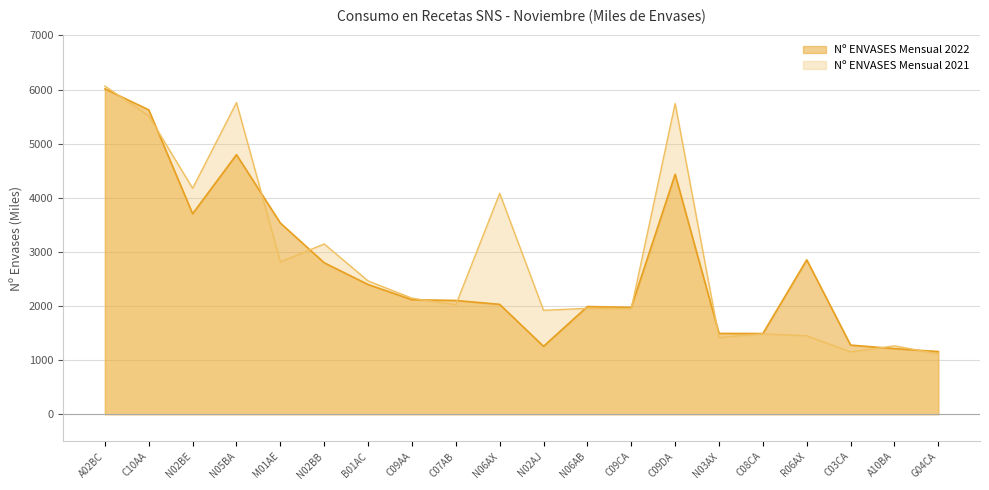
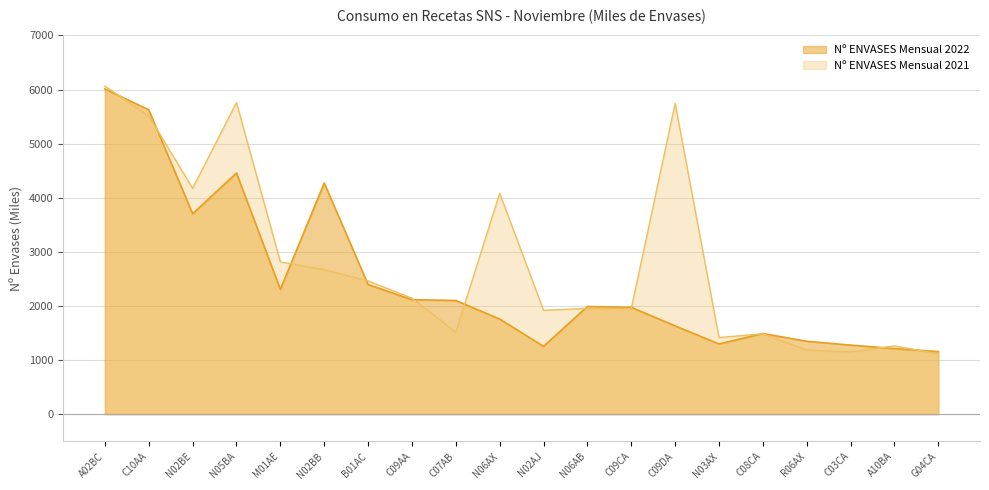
Nº ENVASES Mensual 2022, N05BA: 4800 -> 4500
Nº ENVASES Mensual 2022, M01AE: 3500 -> 2300
Nº ENVASES Mensual 2022, N02BB: 2800 -> 4300
Nº ENVASES Mensual 2021, N02BB: 3100 -> 2700
Nº ENVASES Mensual 2021, C07AB: 2000 -> 1500
Nº ENVASES Mensual 2022, N06AX: 2000 -> 1800
Nº ENVASES Mensual 2022, C09DA: 4400 -> 1600
Nº ENVASES Mensual 2022, N03AX: 1500 -> 1300
Nº ENVASES Mensual 2022, R06AX: 2900 -> 1300
Nº ENVASES Mensual 2021, R06AX: 1400 -> 1200
